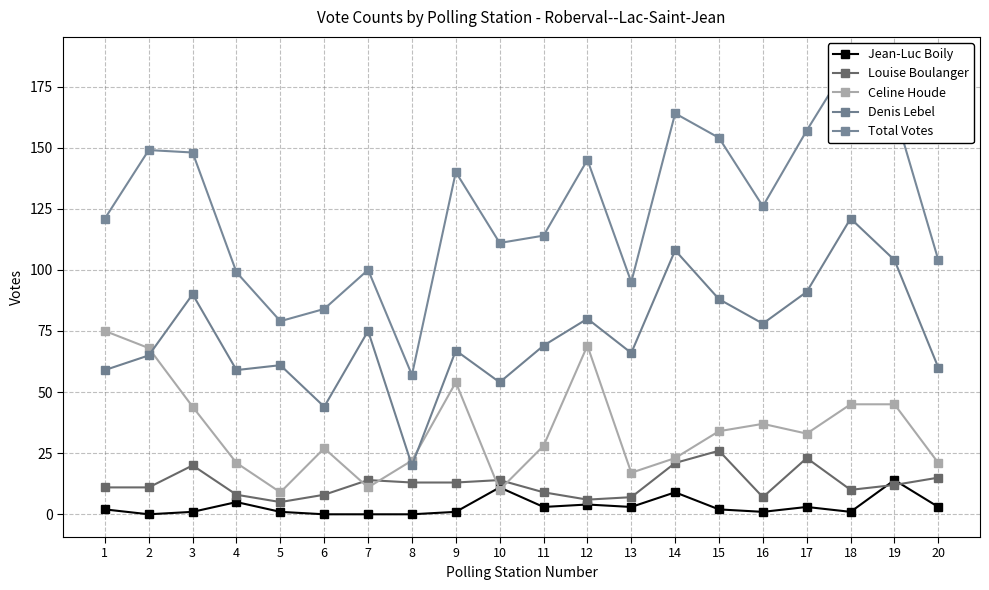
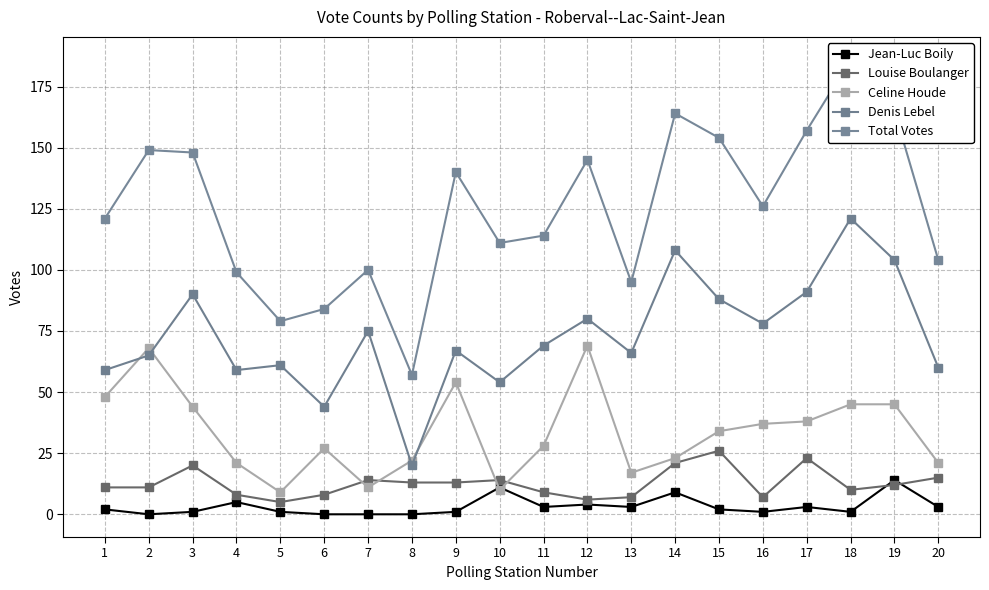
Celine Houde, 1: 75 -> 48
Celine Houde, 17: 33 -> 38
